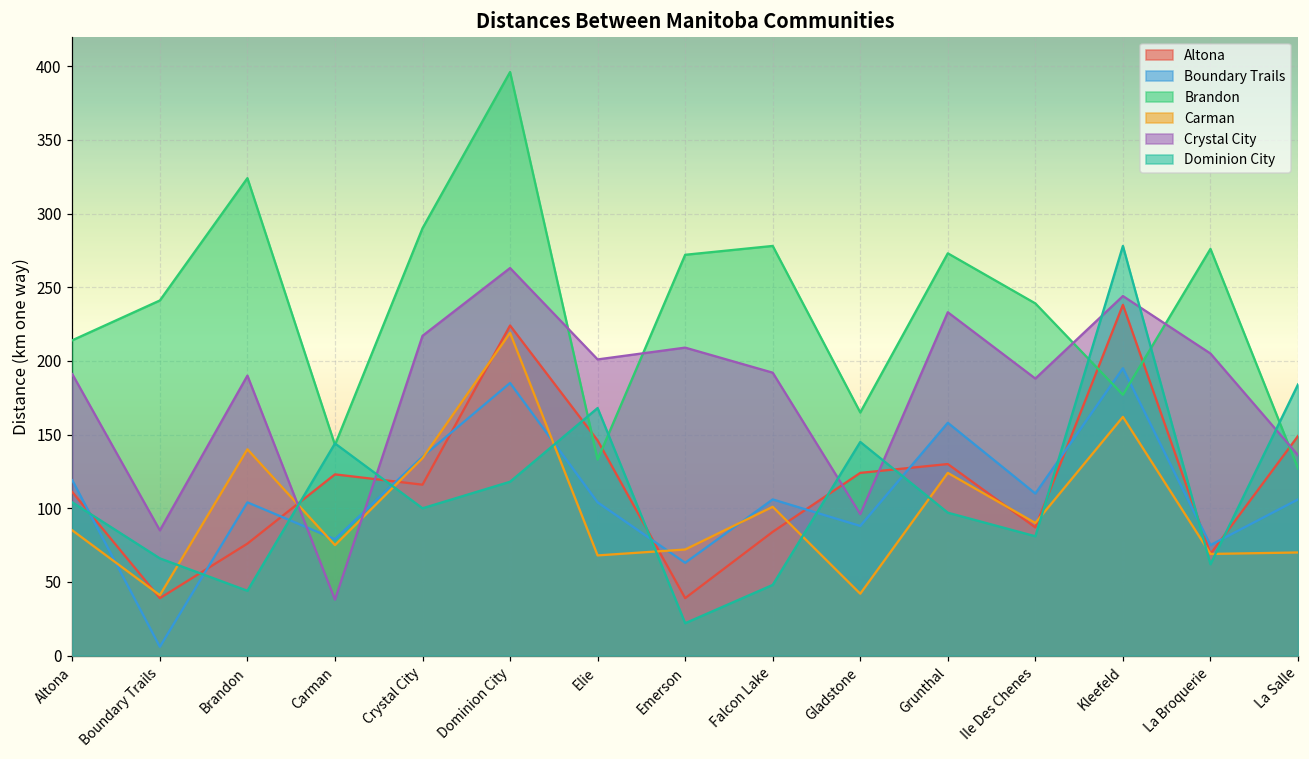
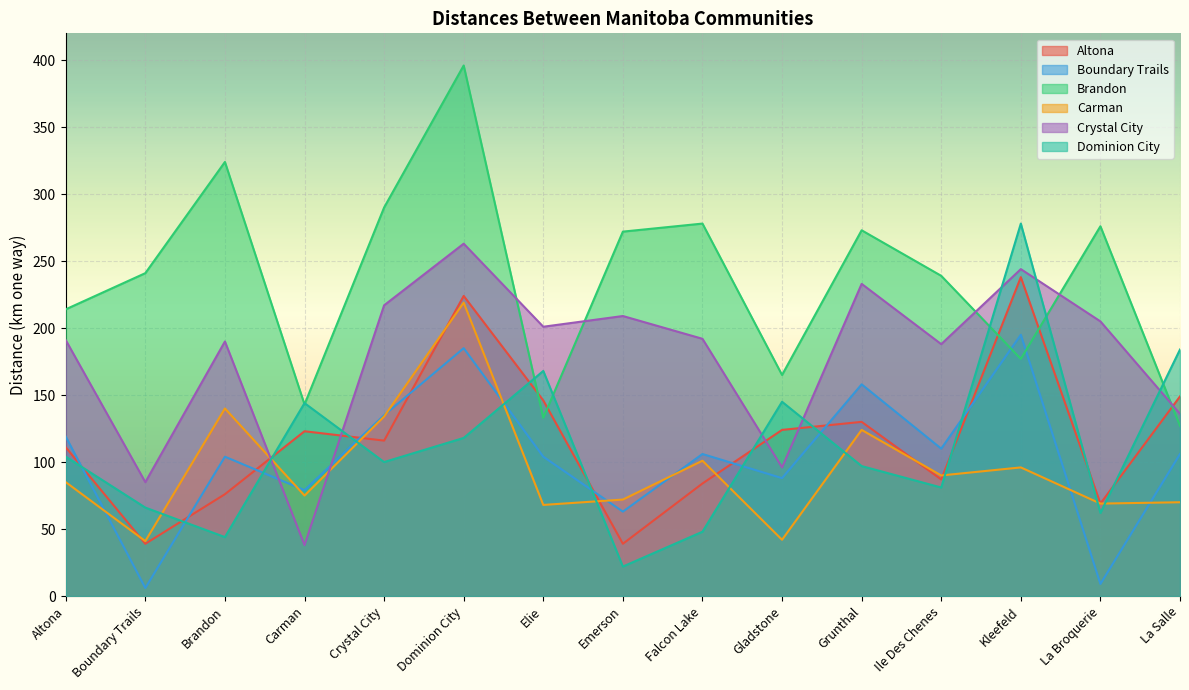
Carman, Kleefeld: 162 -> 96
Boundary Trails, La Broquerie: 75 -> 9
